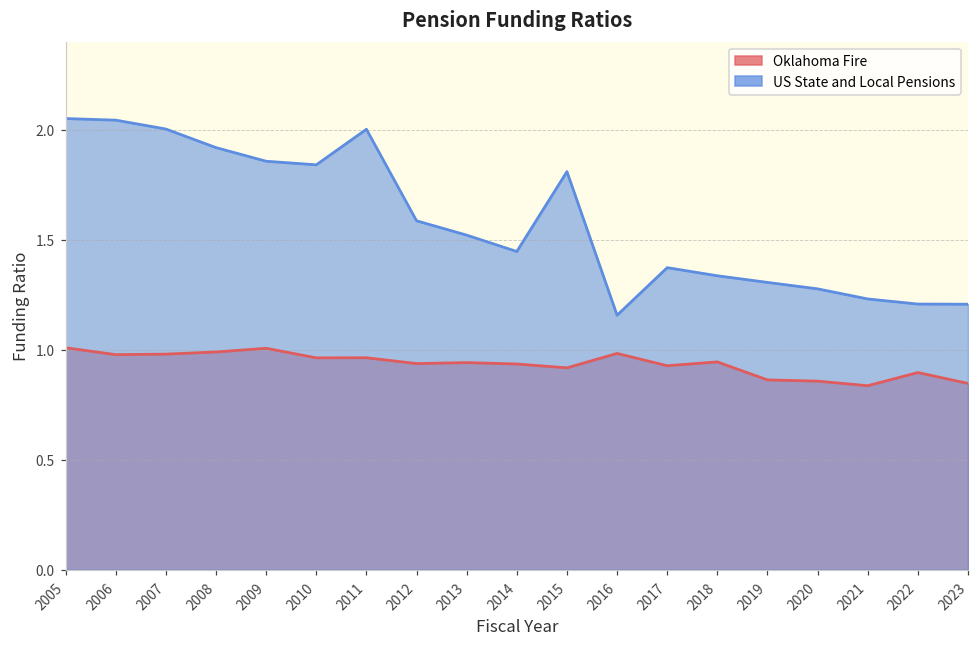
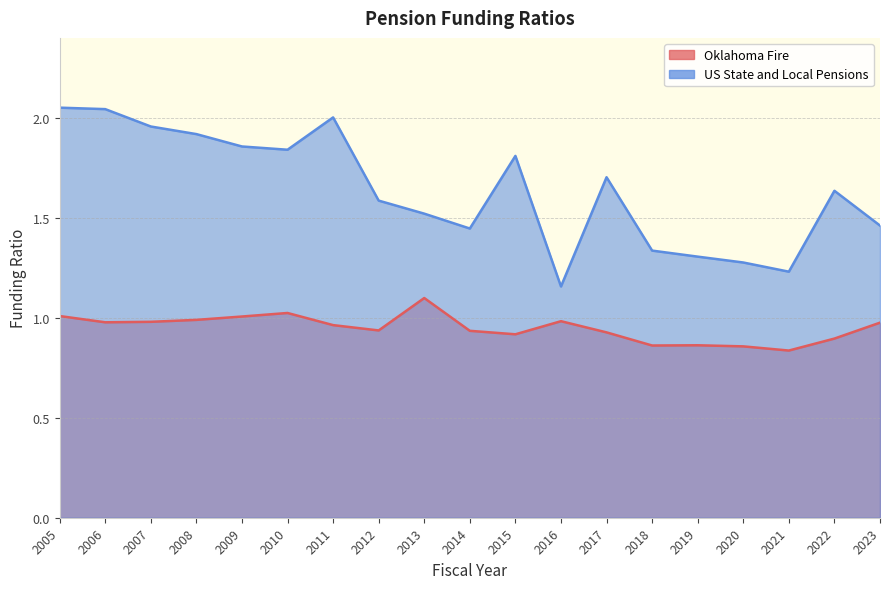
US State and Local Pensions, 2007: 2.00 -> 1.96
Oklahoma Fire, 2010: 0.96 -> 1.02
Oklahoma Fire, 2013: 0.94 -> 1.10
US State and Local Pensions, 2017: 1.37 -> 1.70
Oklahoma Fire, 2018: 0.94 -> 0.86
US State and Local Pensions, 2022: 1.21 -> 1.64
Oklahoma Fire, 2023: 0.85 -> 0.98
US State and Local Pensions, 2023: 1.21 -> 1.46
